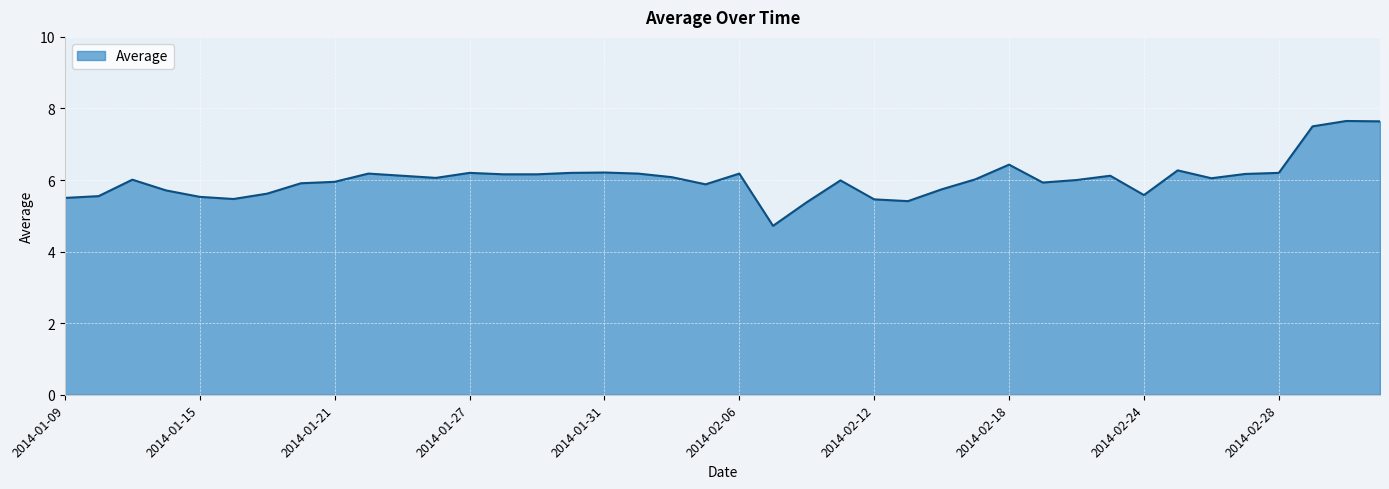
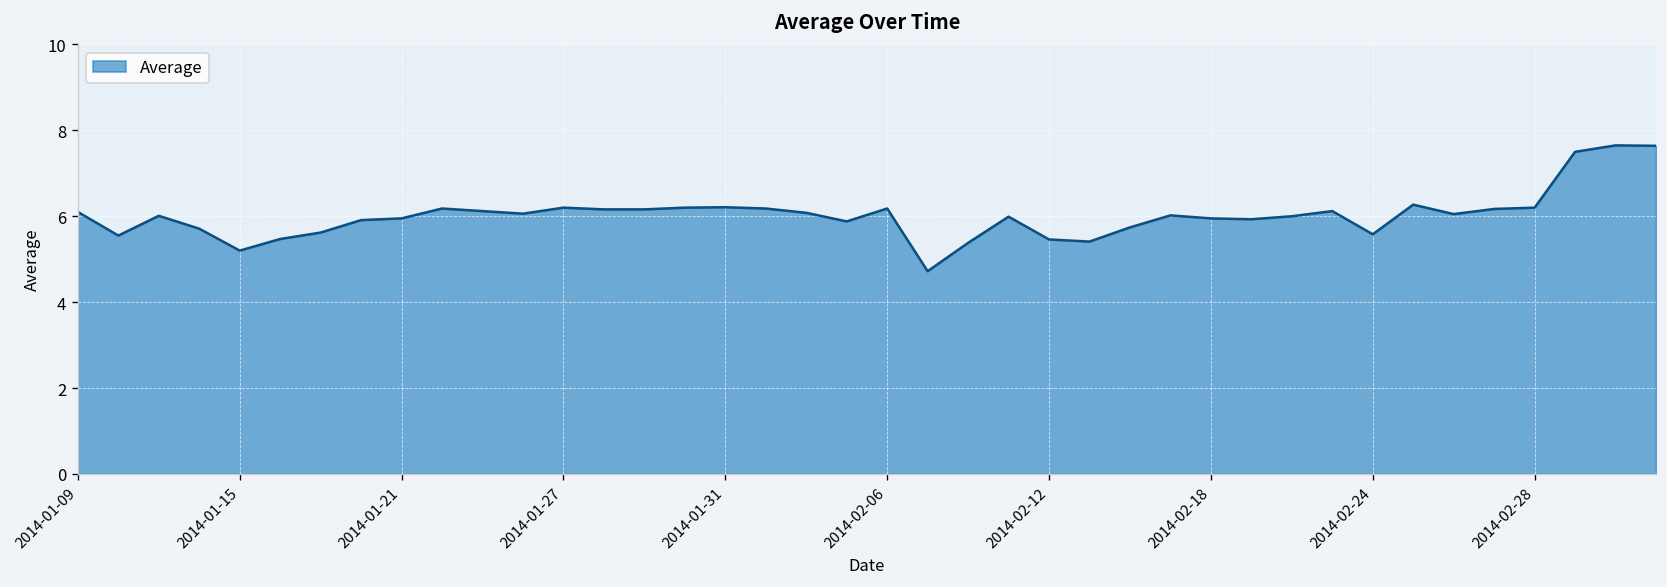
2014-01-09: 5.5 -> 6.1
2014-01-15: 5.5 -> 5.2
2014-02-18: 6.4 -> 6.0
